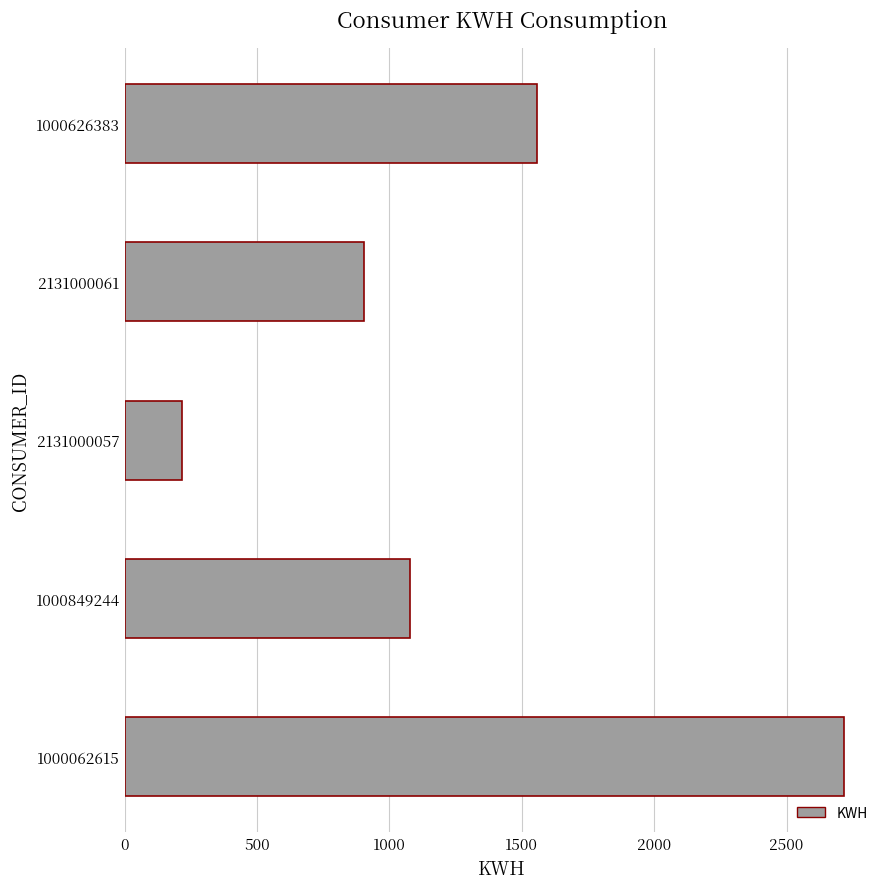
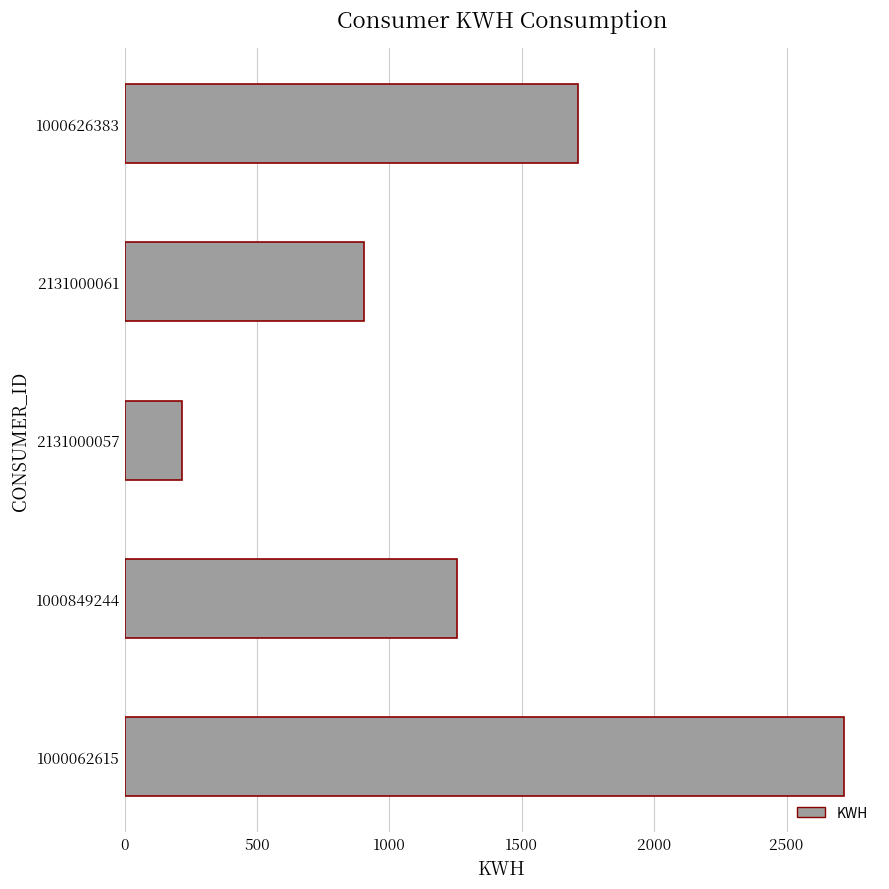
1000626383: 1560 -> 1710
1000849244: 1080 -> 1250
